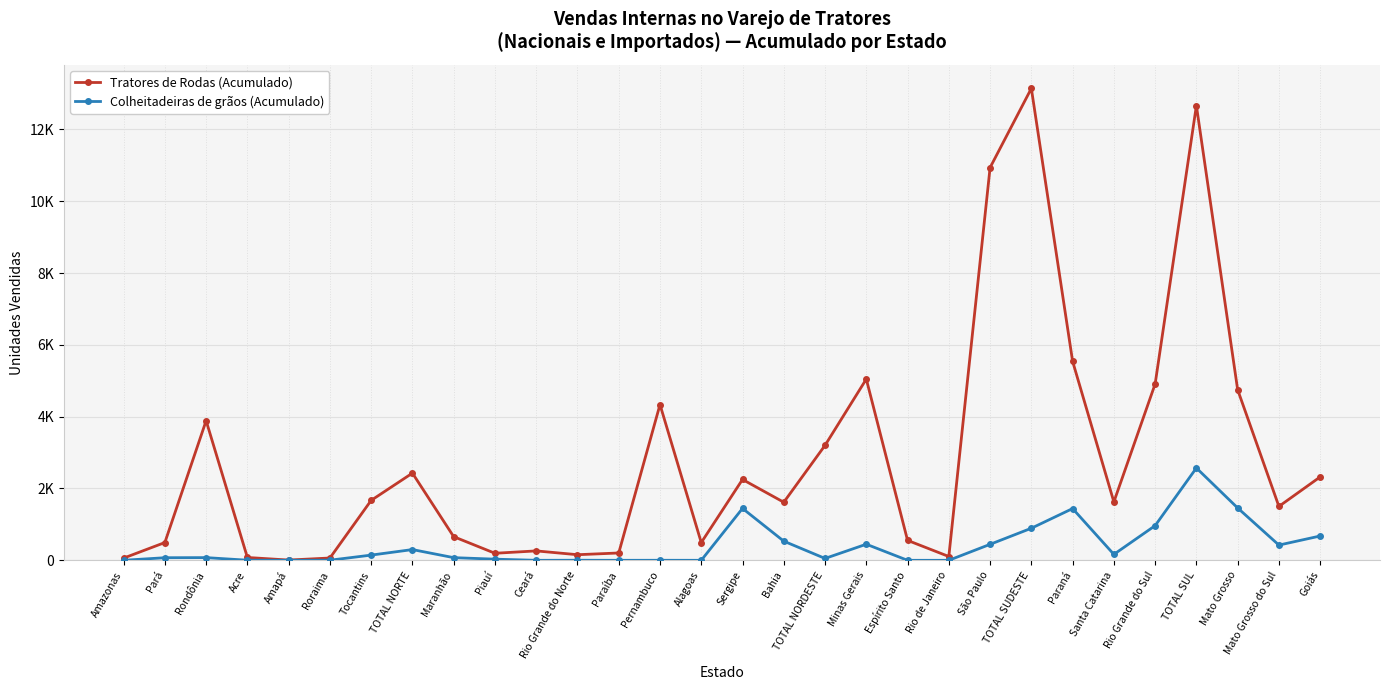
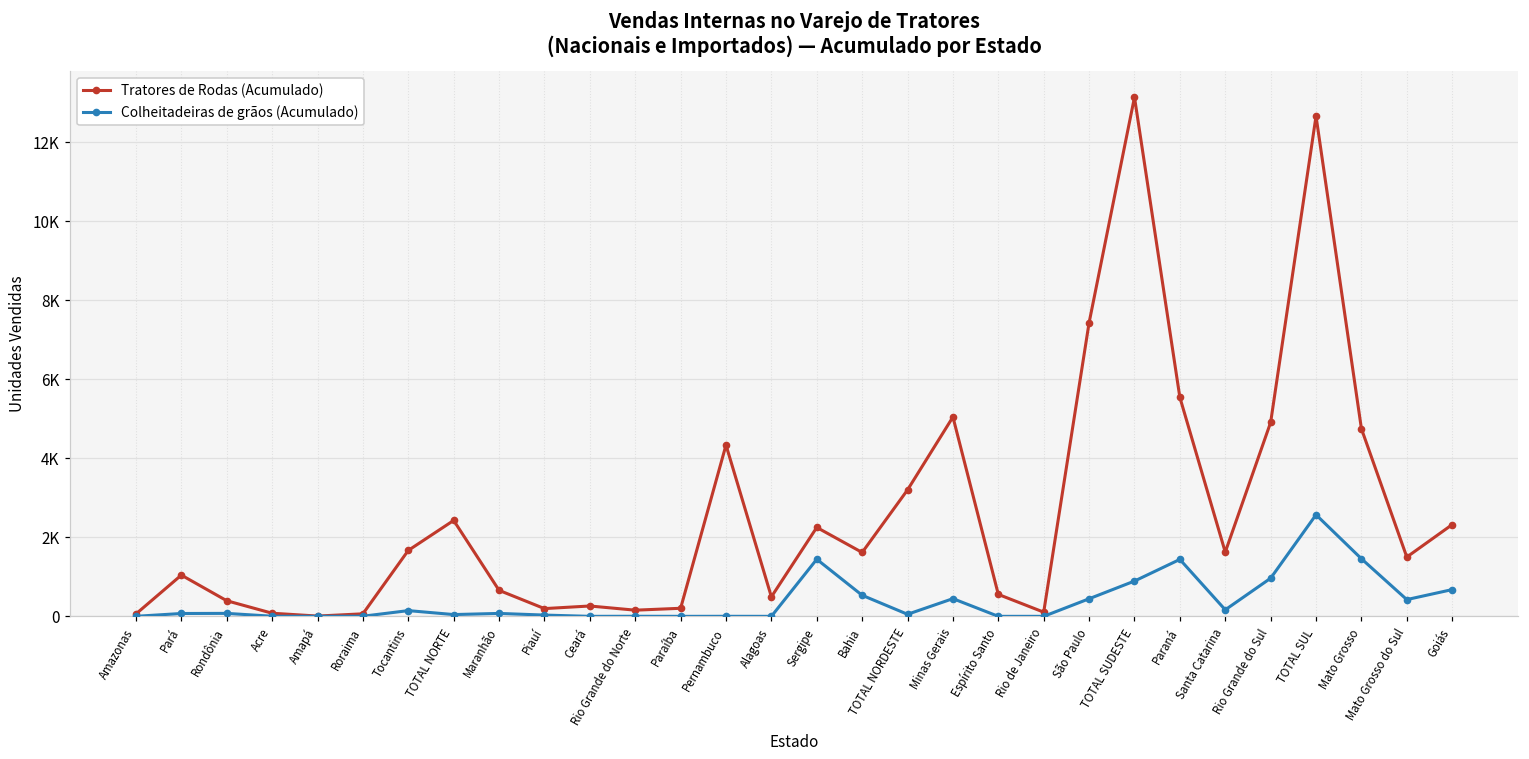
Tratores de Rodas (Acumulado), Pará: 500 -> 1000
Tratores de Rodas (Acumulado), Rondônia: 3900 -> 400
Colheitadeiras de grãos (Acumulado), TOTAL NORTE: 300 -> 0
Tratores de Rodas (Acumulado), São Paulo: 10900 -> 7400
